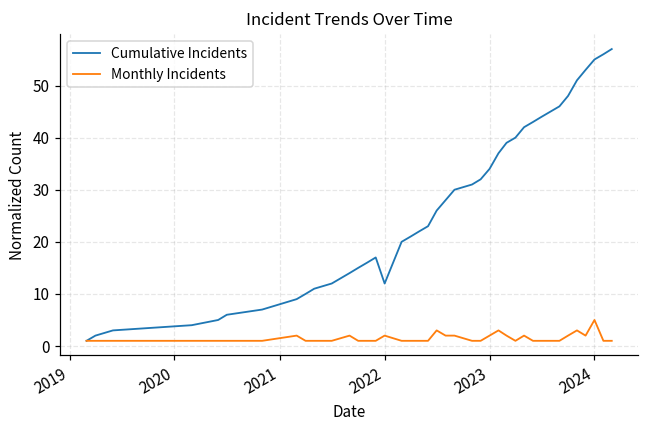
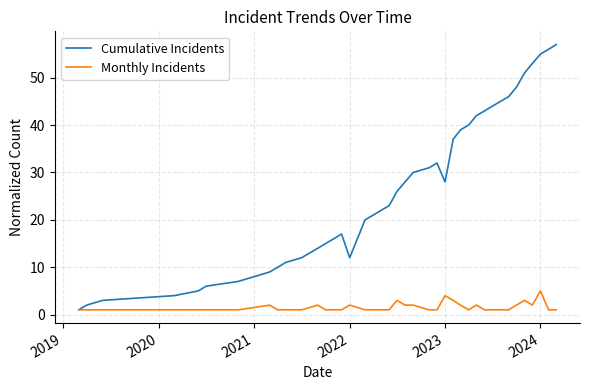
Cumulative Incidents, 2023: 34 -> 28
Monthly Incidents, 2023: 2 -> 4
